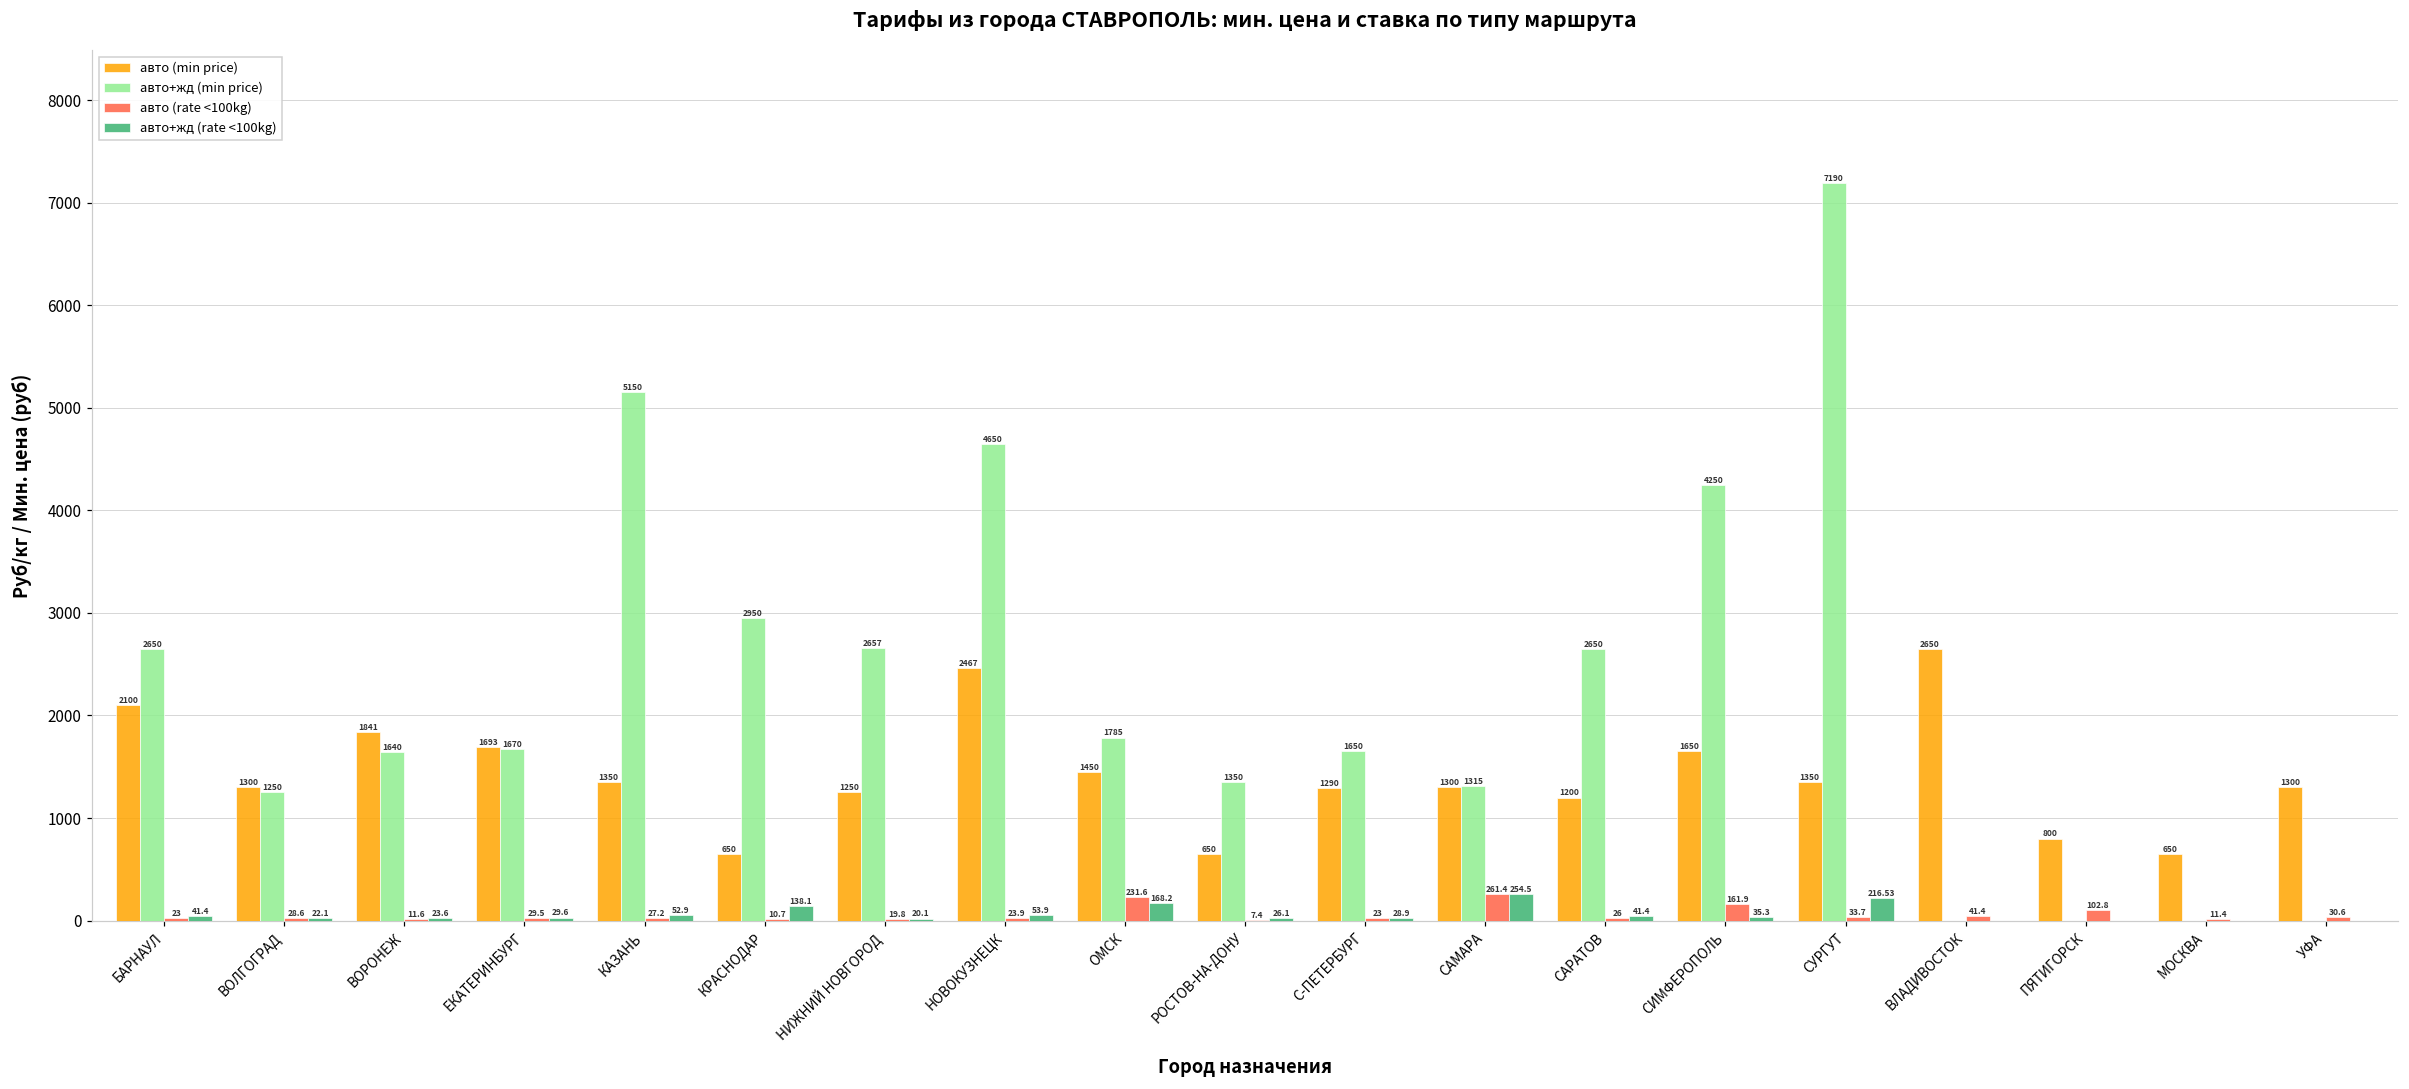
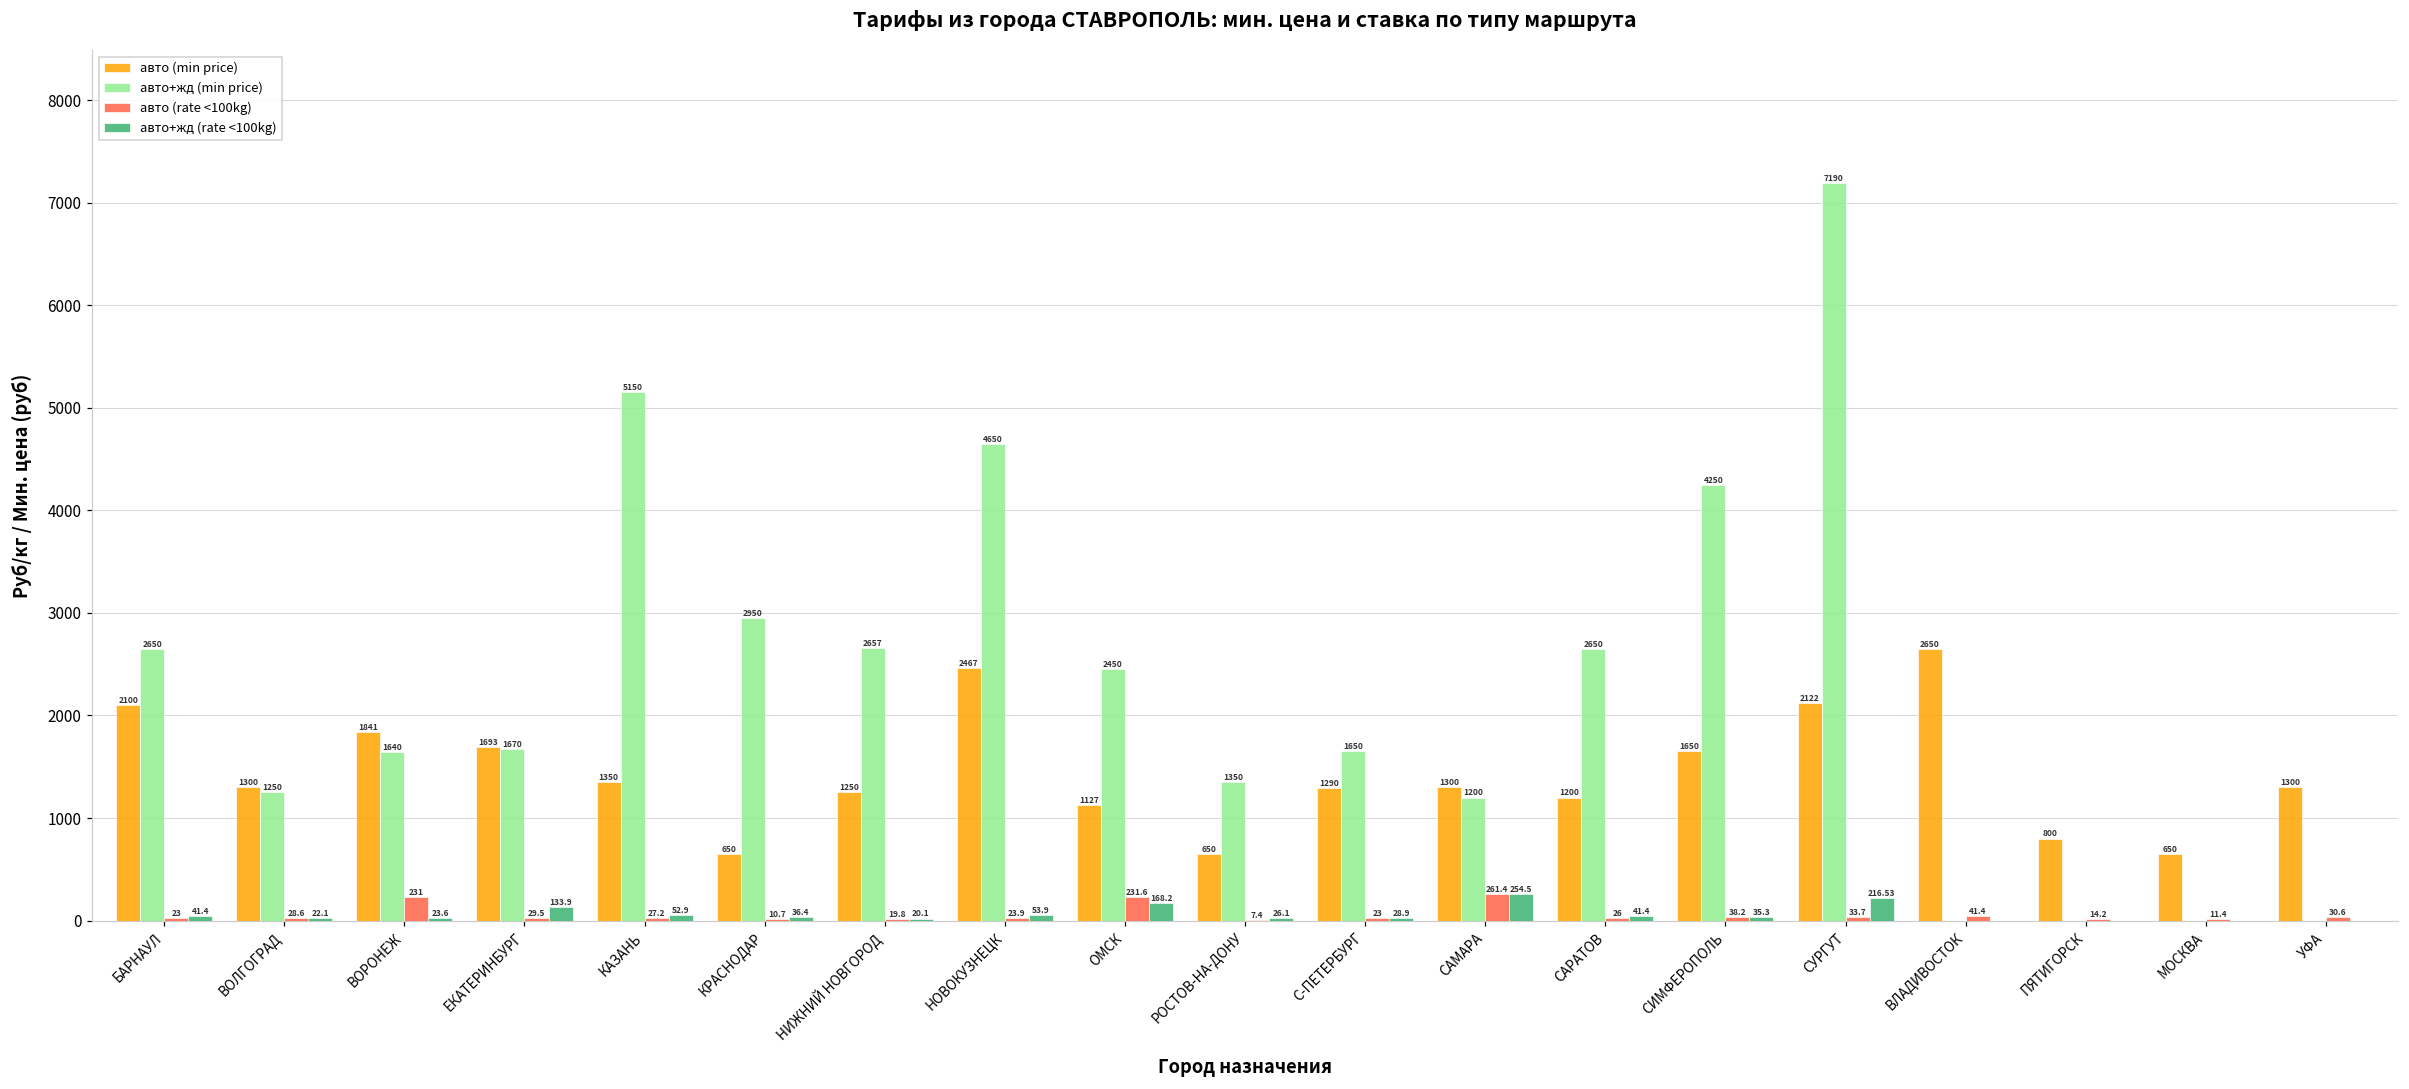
авто (rate <100kg), ВОРОНЕЖ: 11.6 -> 231
авто+жд (rate <100kg), ЕКАТЕРИНБУРГ: 29.6 -> 133.9
авто+жд (rate <100kg), КРАСНОДАР: 138.1 -> 36.4
авто (min price), ОМСК: 1450 -> 1127
авто+жд (min price), ОМСК: 1785 -> 2450
авто+жд (min price), САМАРА: 1315 -> 1200
авто (rate <100kg), СИМФЕРОПОЛЬ: 161.9 -> 38.2
авто (min price), СУРГУТ: 1350 -> 2122
авто (rate <100kg), ПЯТИГОРСК: 102.8 -> 14.2
